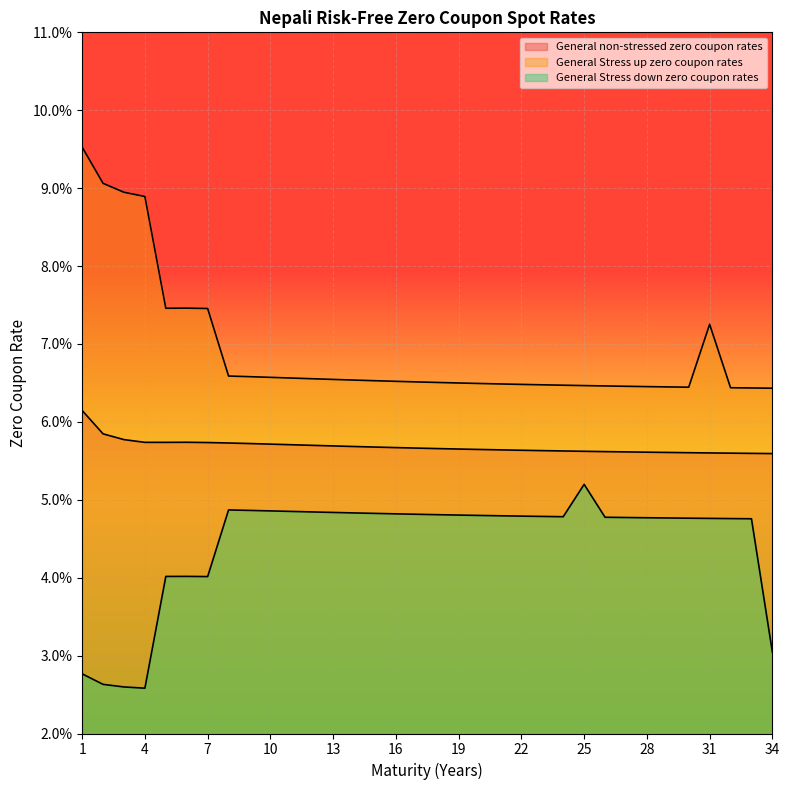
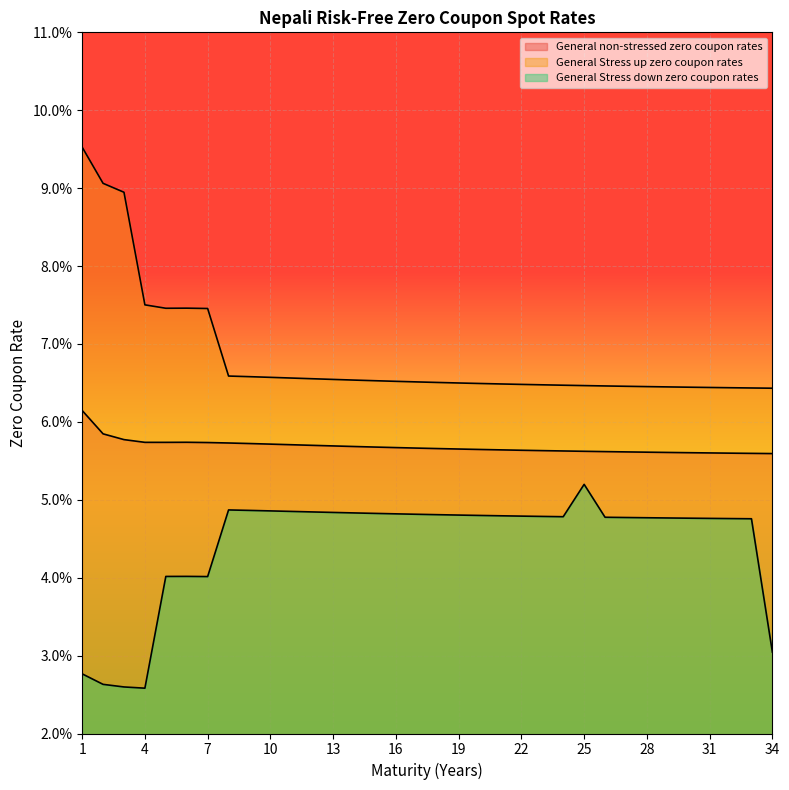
General Stress up zero coupon rates, 4: 8.9% -> 7.5%
General Stress up zero coupon rates, 31: 7.3% -> 6.4%
